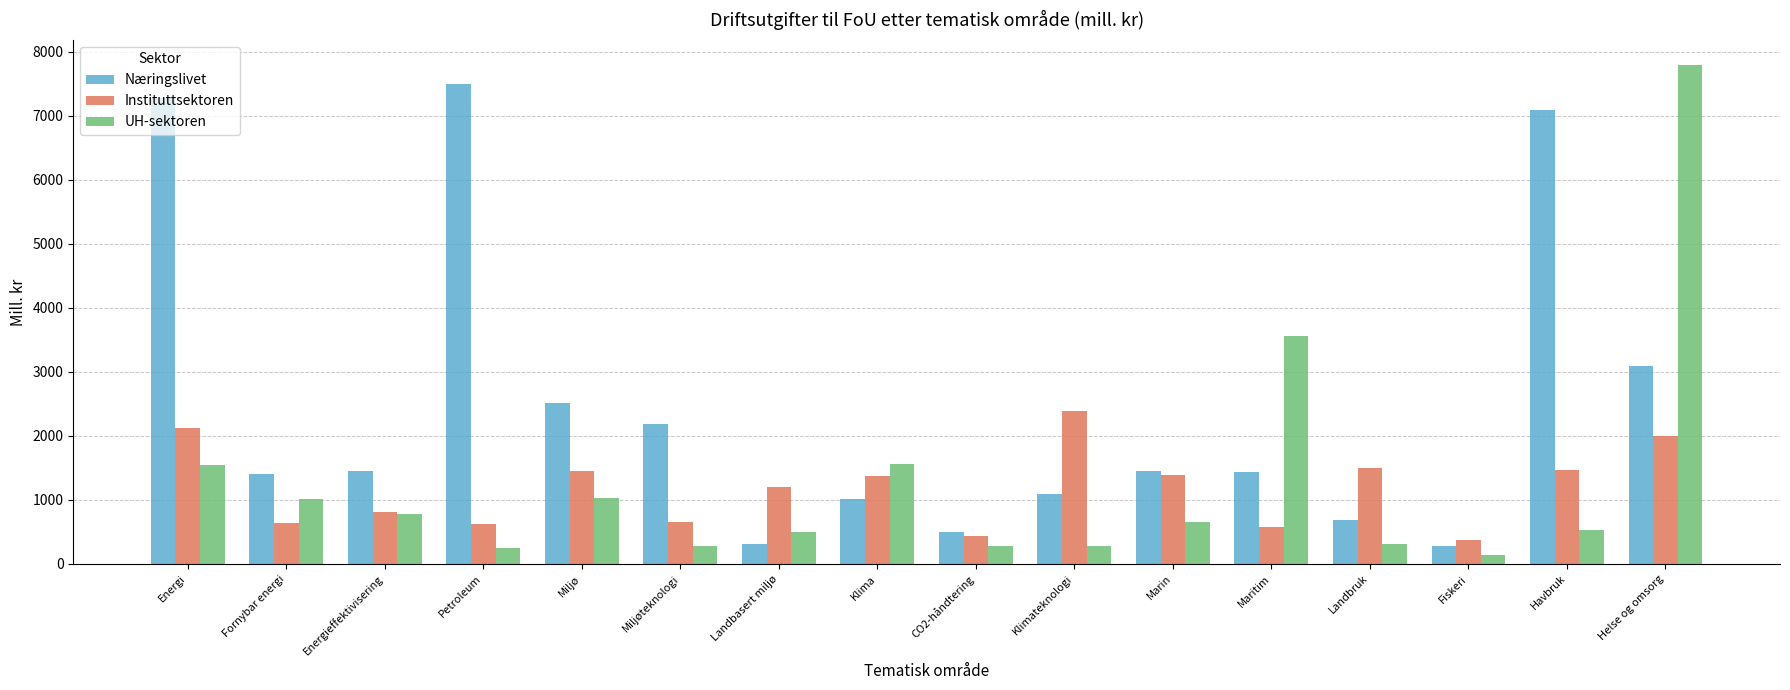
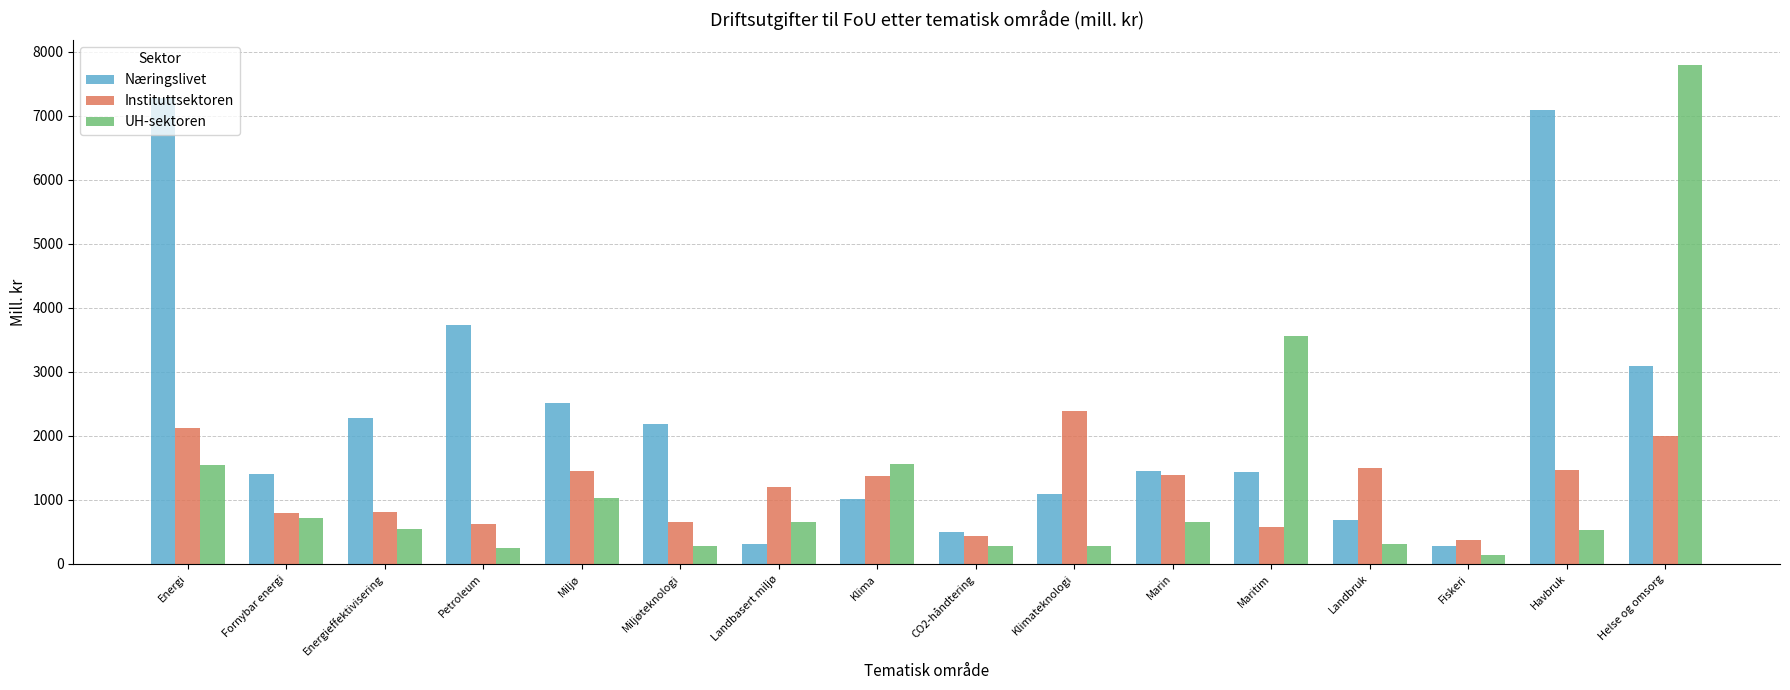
Instituttsektoren, Fornybar energi: 600 -> 800
UH-sektoren, Fornybar energi: 1000 -> 700
Næringslivet, Energieffektivisering: 1500 -> 2300
UH-sektoren, Energieffektivisering: 800 -> 500
Næringslivet, Petroleum: 7500 -> 3700
UH-sektoren, Landbasert miljø: 500 -> 700
